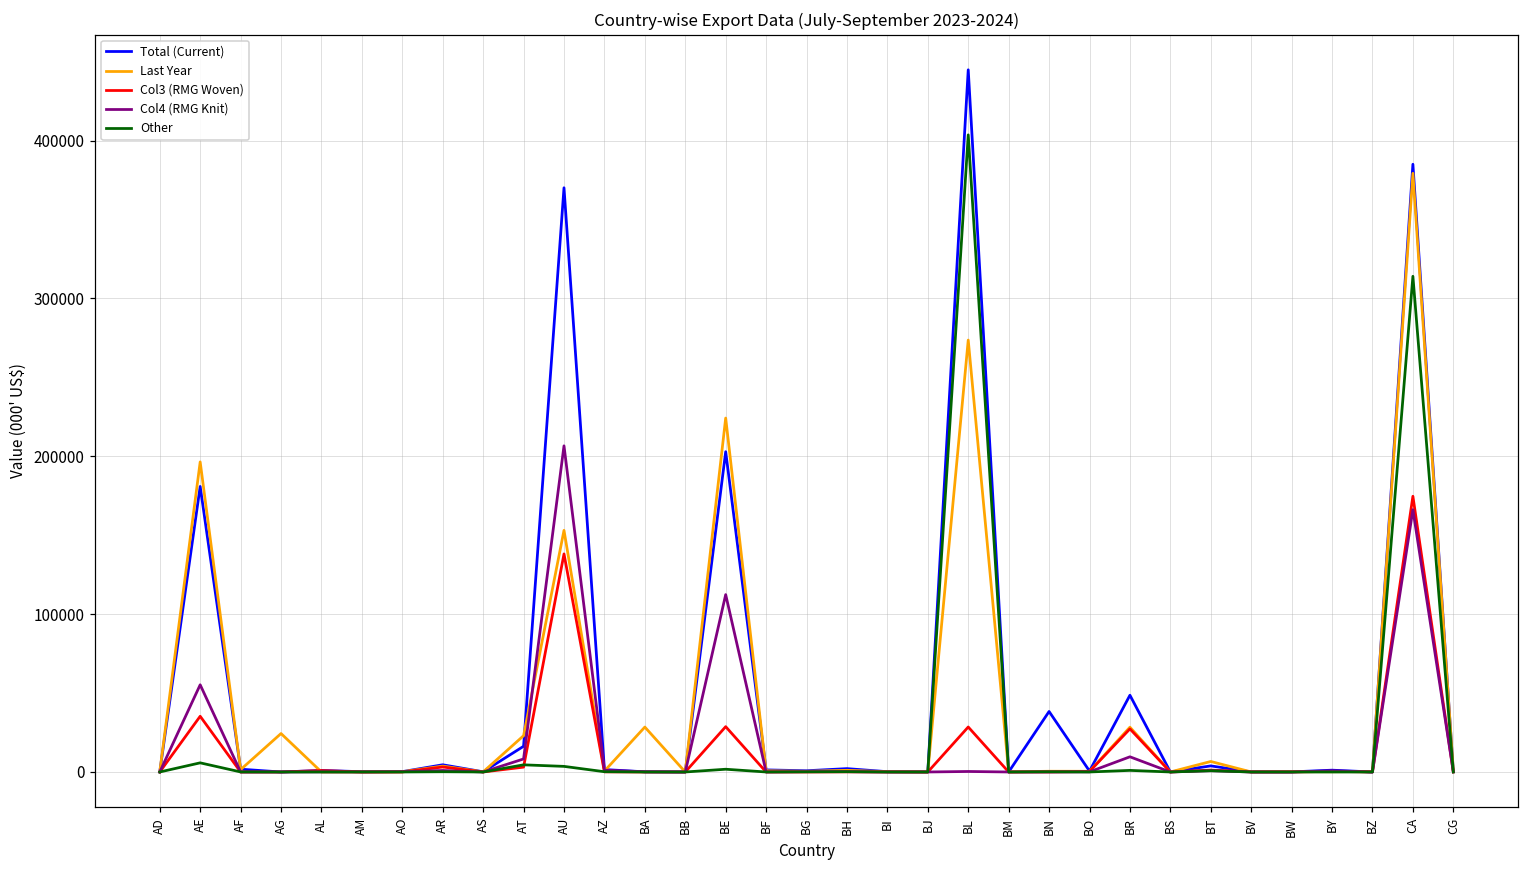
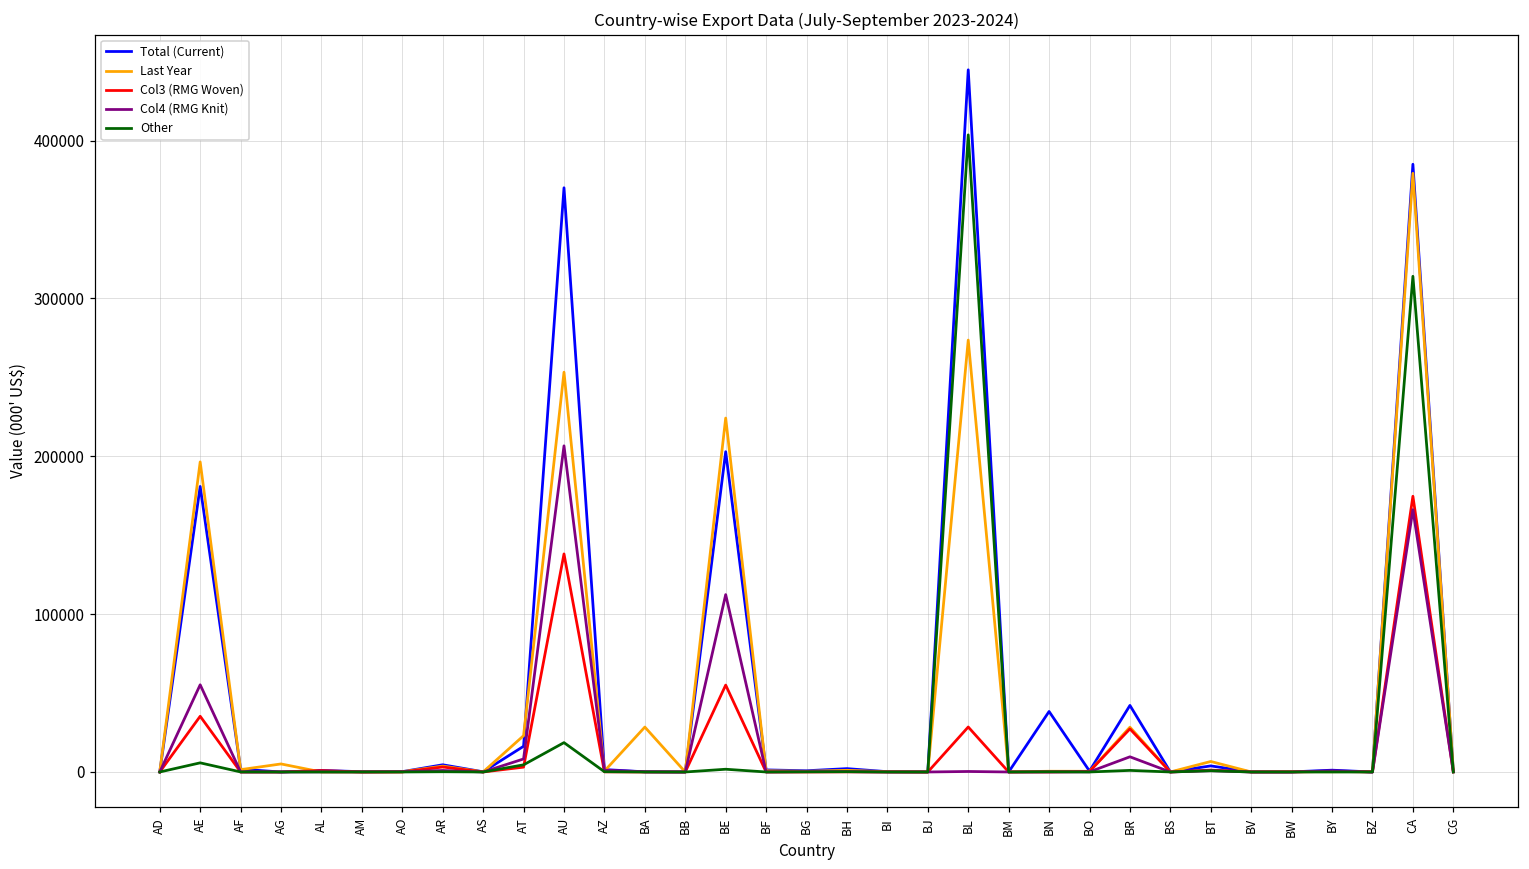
Last Year, AG: 24000 -> 5000
Last Year, AU: 153000 -> 253000
Other, AU: 4000 -> 19000
Col3 (RMG Woven), BE: 29000 -> 55000
Total (Current), BR: 49000 -> 42000
